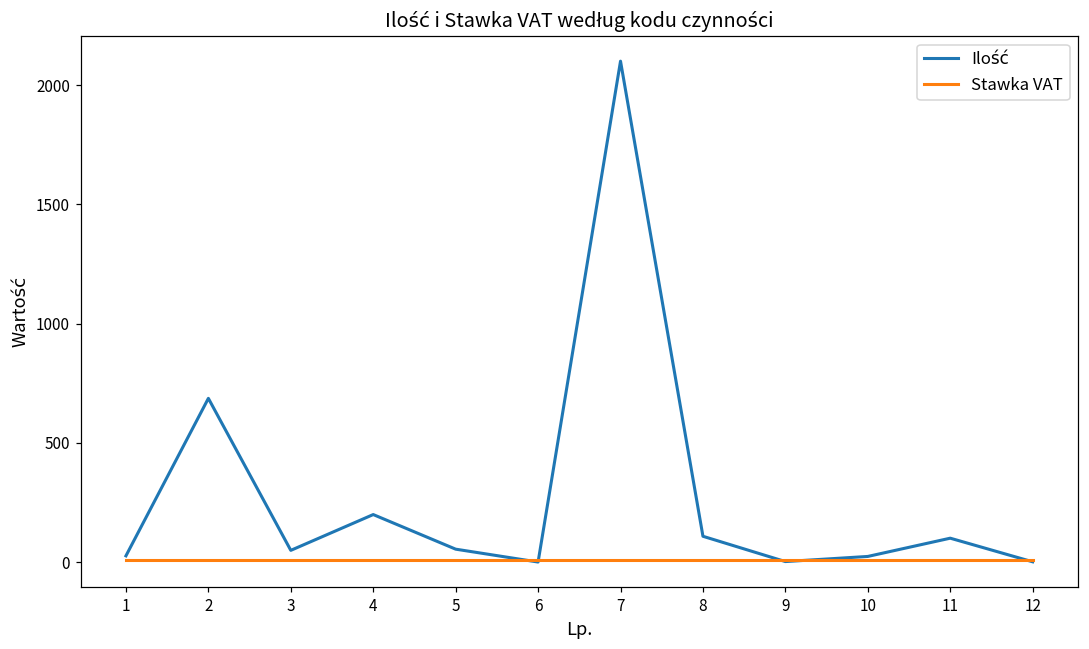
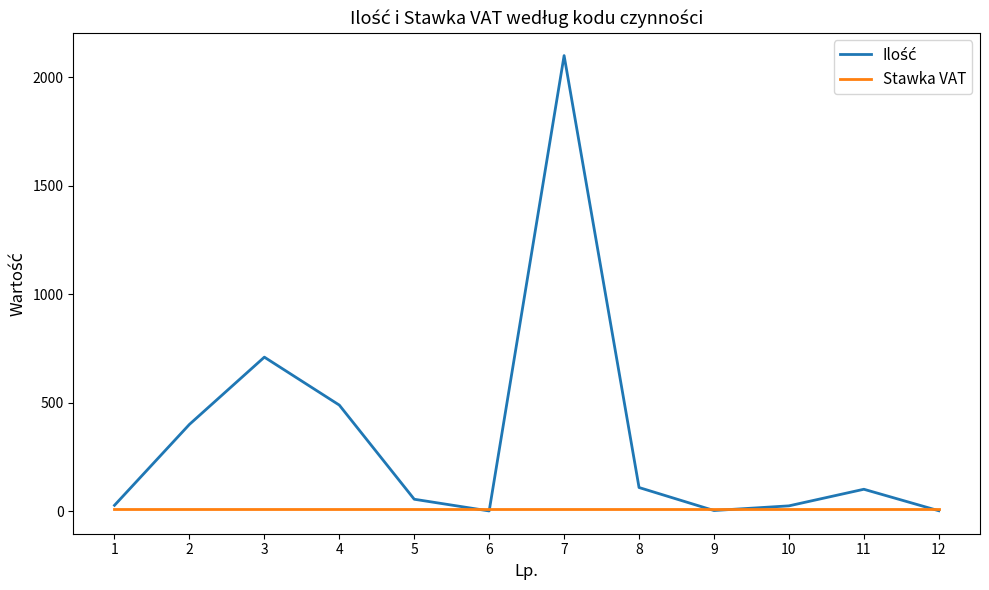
Ilość, 2: 690 -> 400
Ilość, 3: 50 -> 710
Ilość, 4: 200 -> 490
